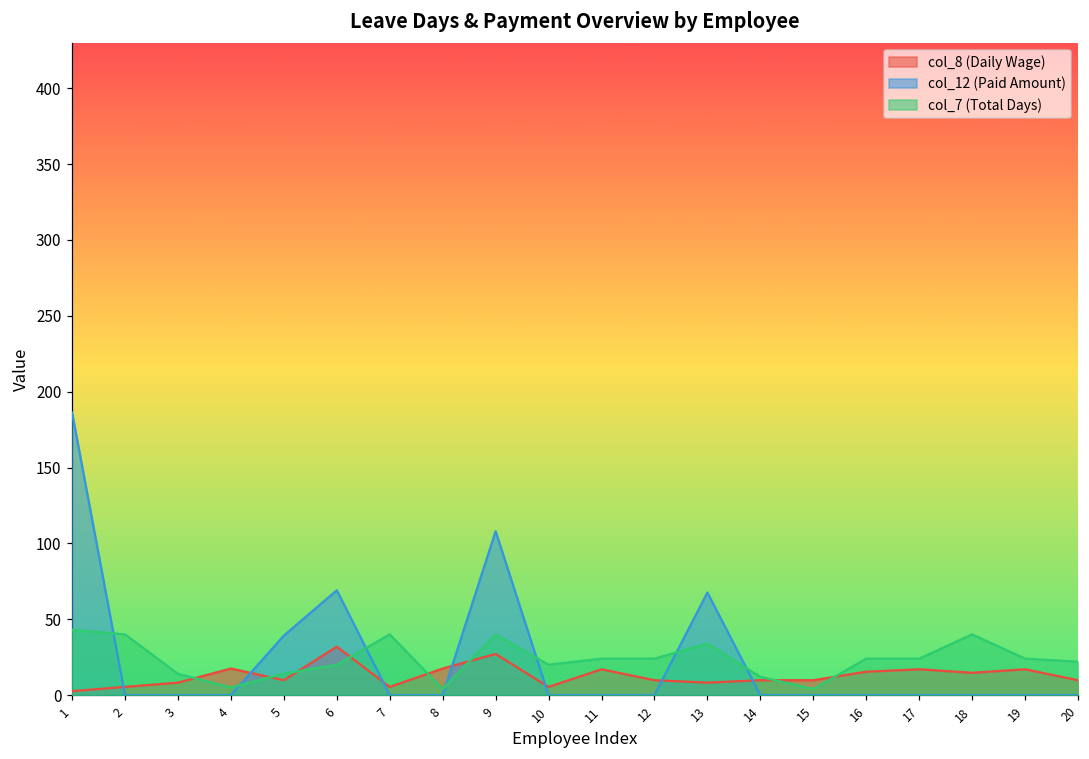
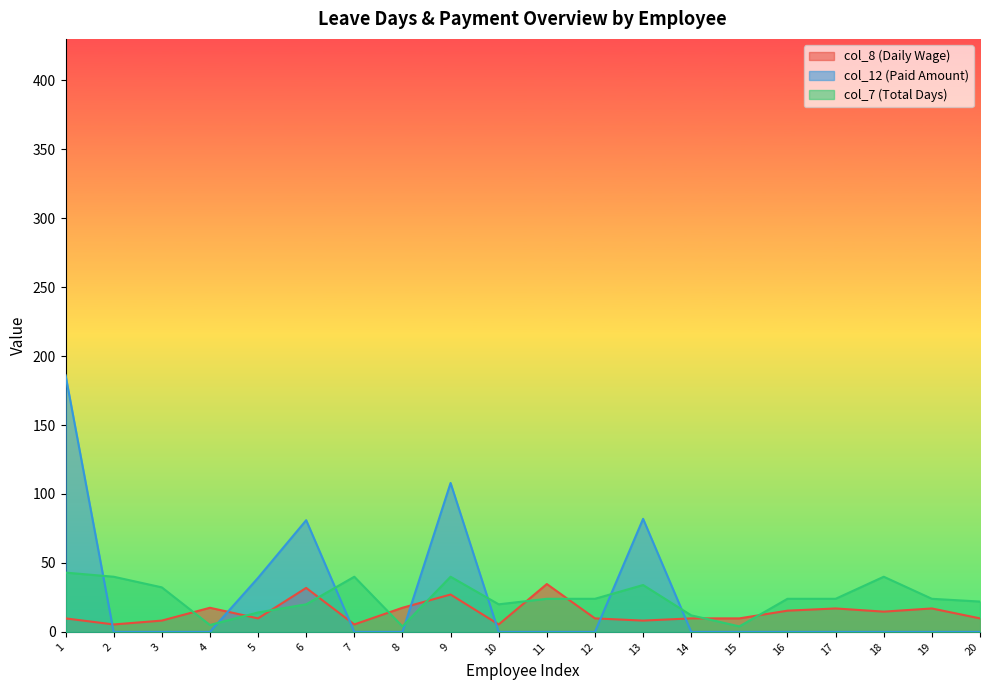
col_8 (Daily Wage), 1: 3 -> 10
col_7 (Total Days), 3: 14 -> 32
col_12 (Paid Amount), 6: 69 -> 81
col_8 (Daily Wage), 11: 17 -> 35
col_12 (Paid Amount), 13: 68 -> 82
